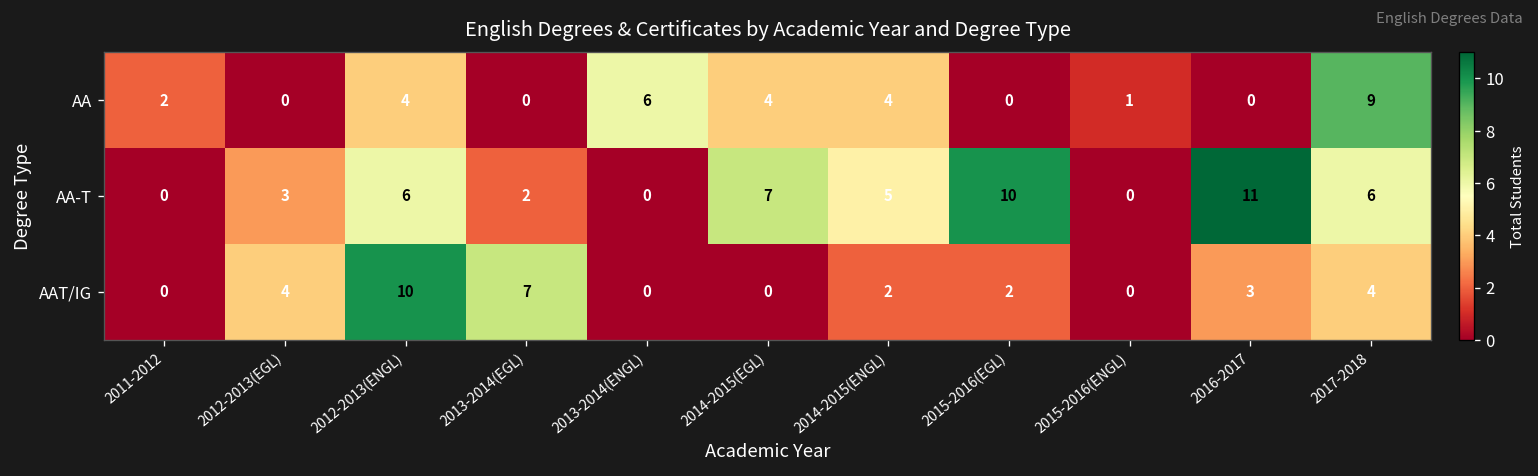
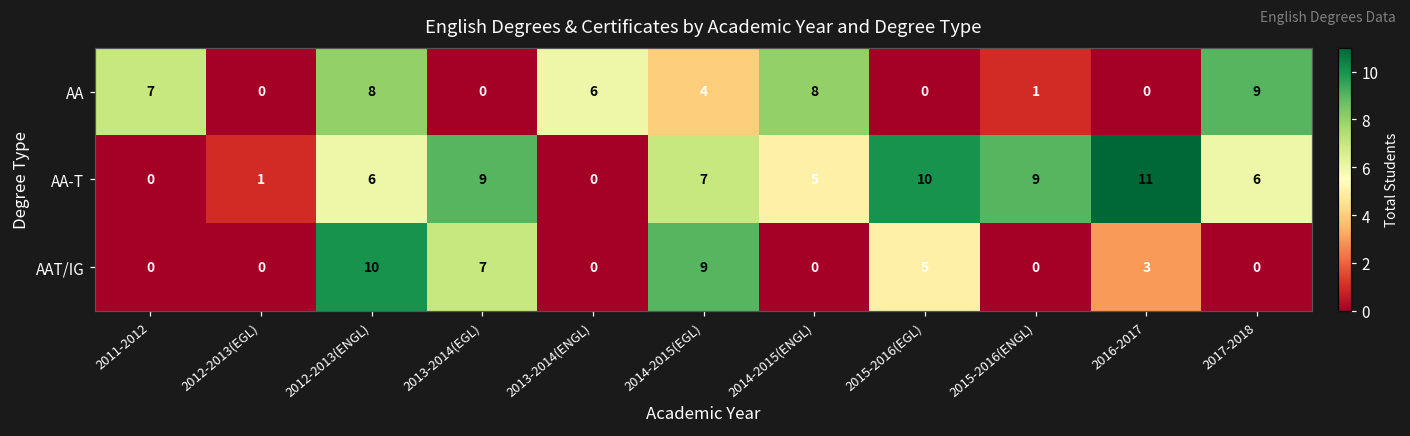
AA, 2011-2012: 2 -> 7
AA, 2012-2013(ENGL): 4 -> 8
AA, 2014-2015(ENGL): 4 -> 8
AA-T, 2012-2013(EGL): 3 -> 1
AA-T, 2013-2014(EGL): 2 -> 9
AA-T, 2015-2016(ENGL): 0 -> 9
AAT/IG, 2012-2013(EGL): 4 -> 0
AAT/IG, 2014-2015(EGL): 0 -> 9
AAT/IG, 2014-2015(ENGL): 2 -> 0
AAT/IG, 2015-2016(EGL): 2 -> 5
AAT/IG, 2017-2018: 4 -> 0
